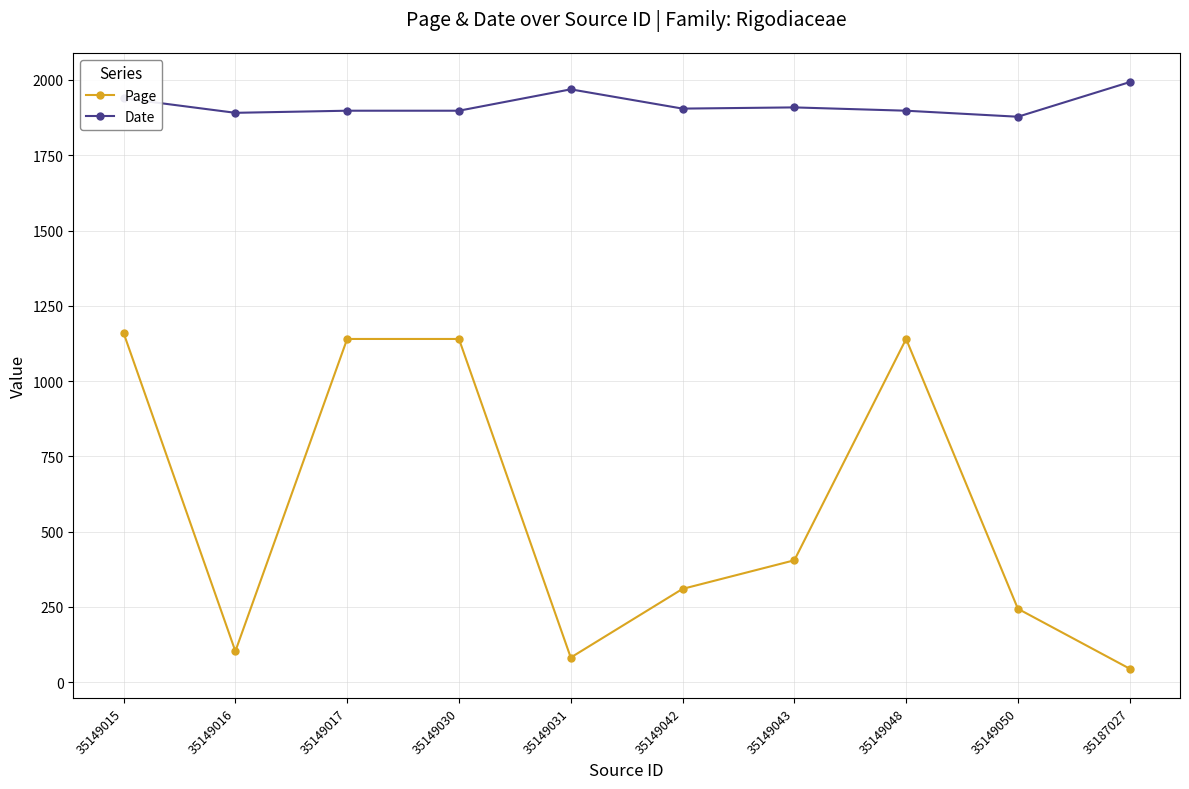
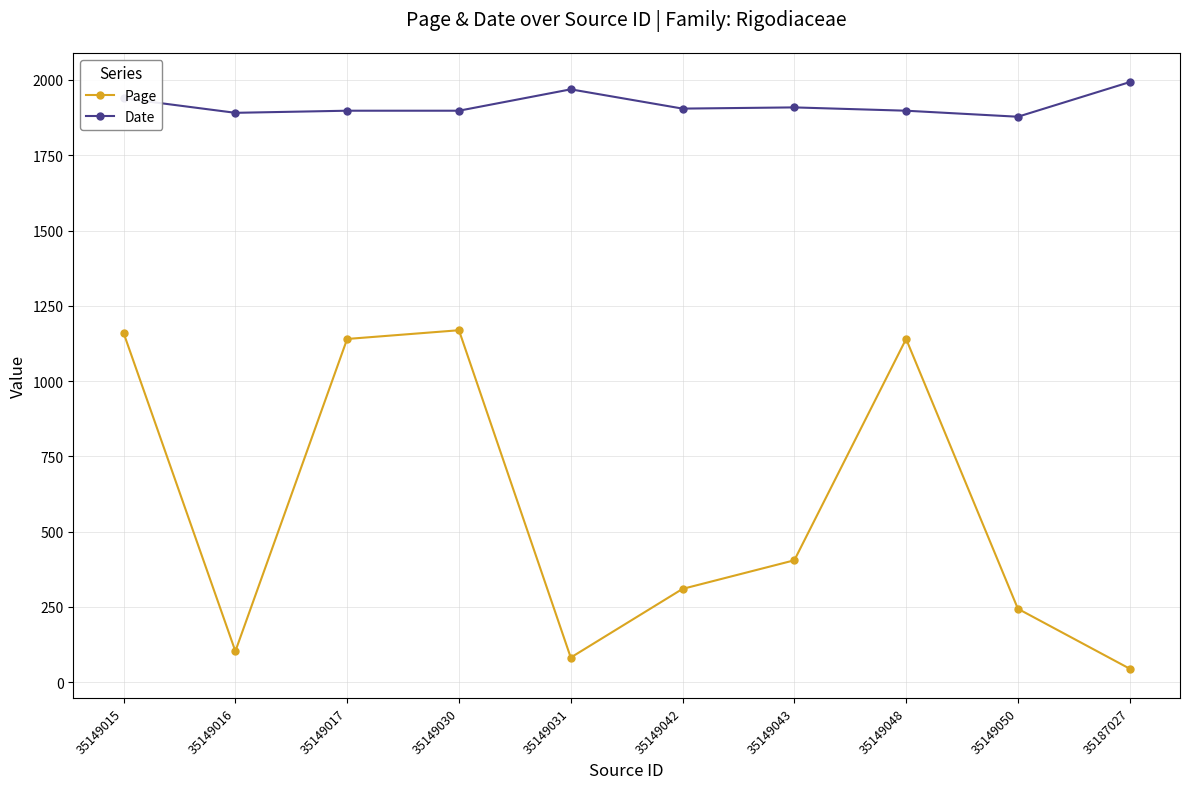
Page, 35149030: 1140 -> 1170
